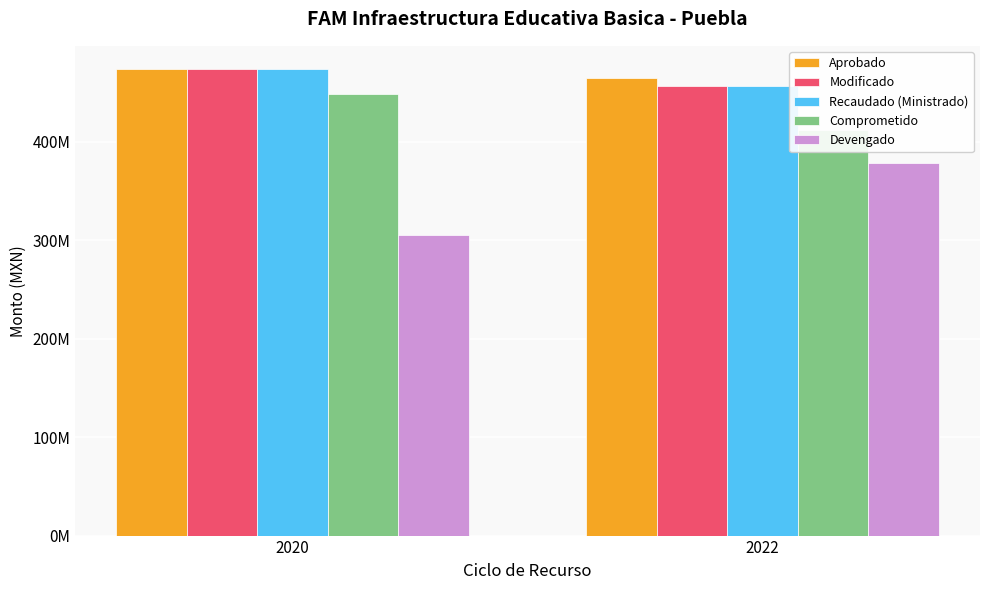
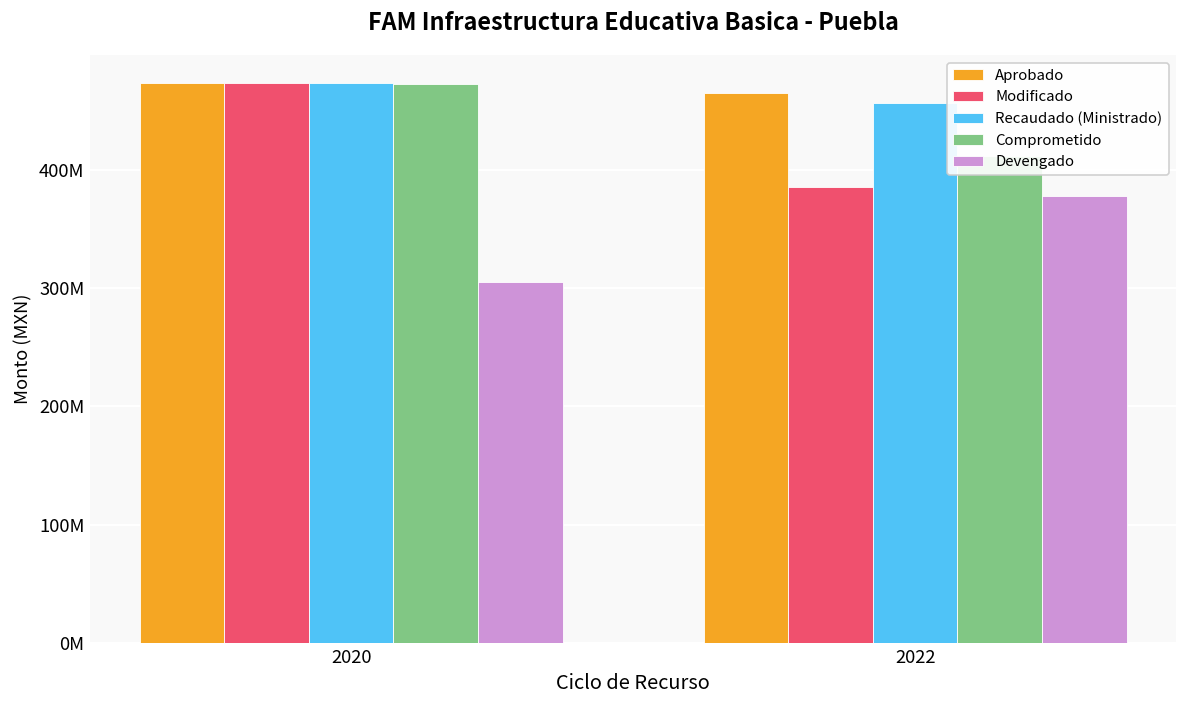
Comprometido, 2020: 450000000 -> 470000000
Modificado, 2022: 460000000 -> 390000000
